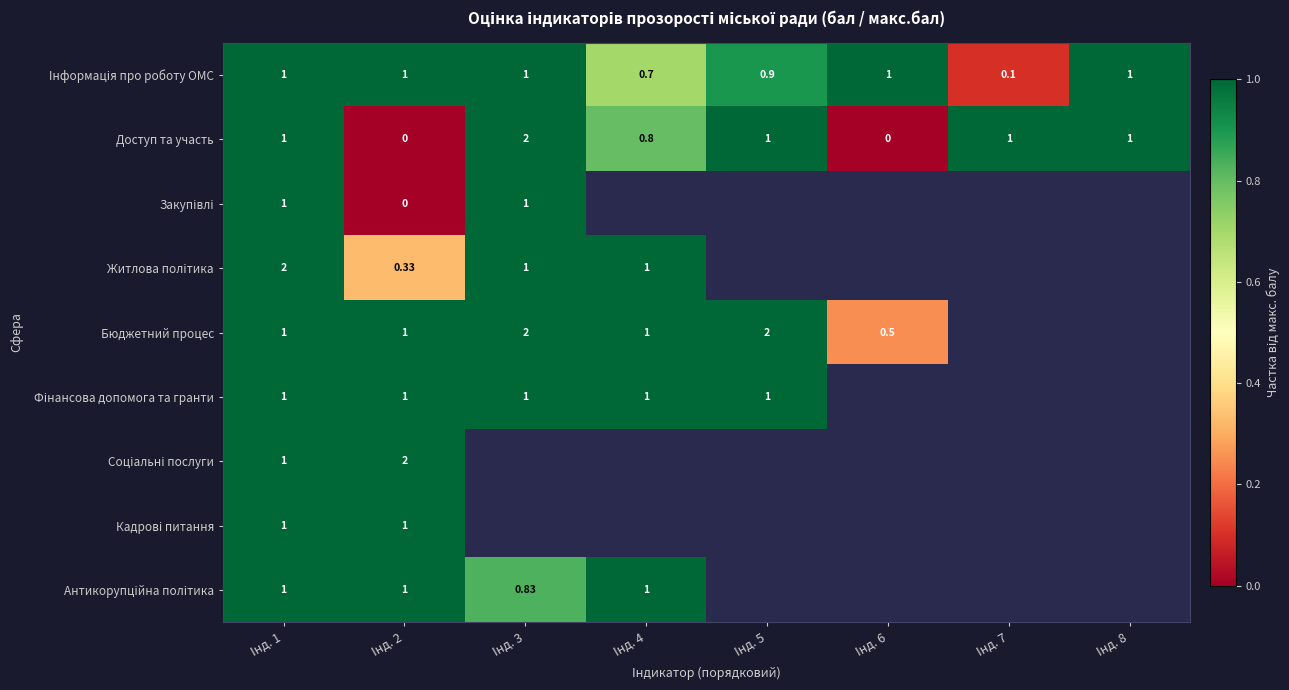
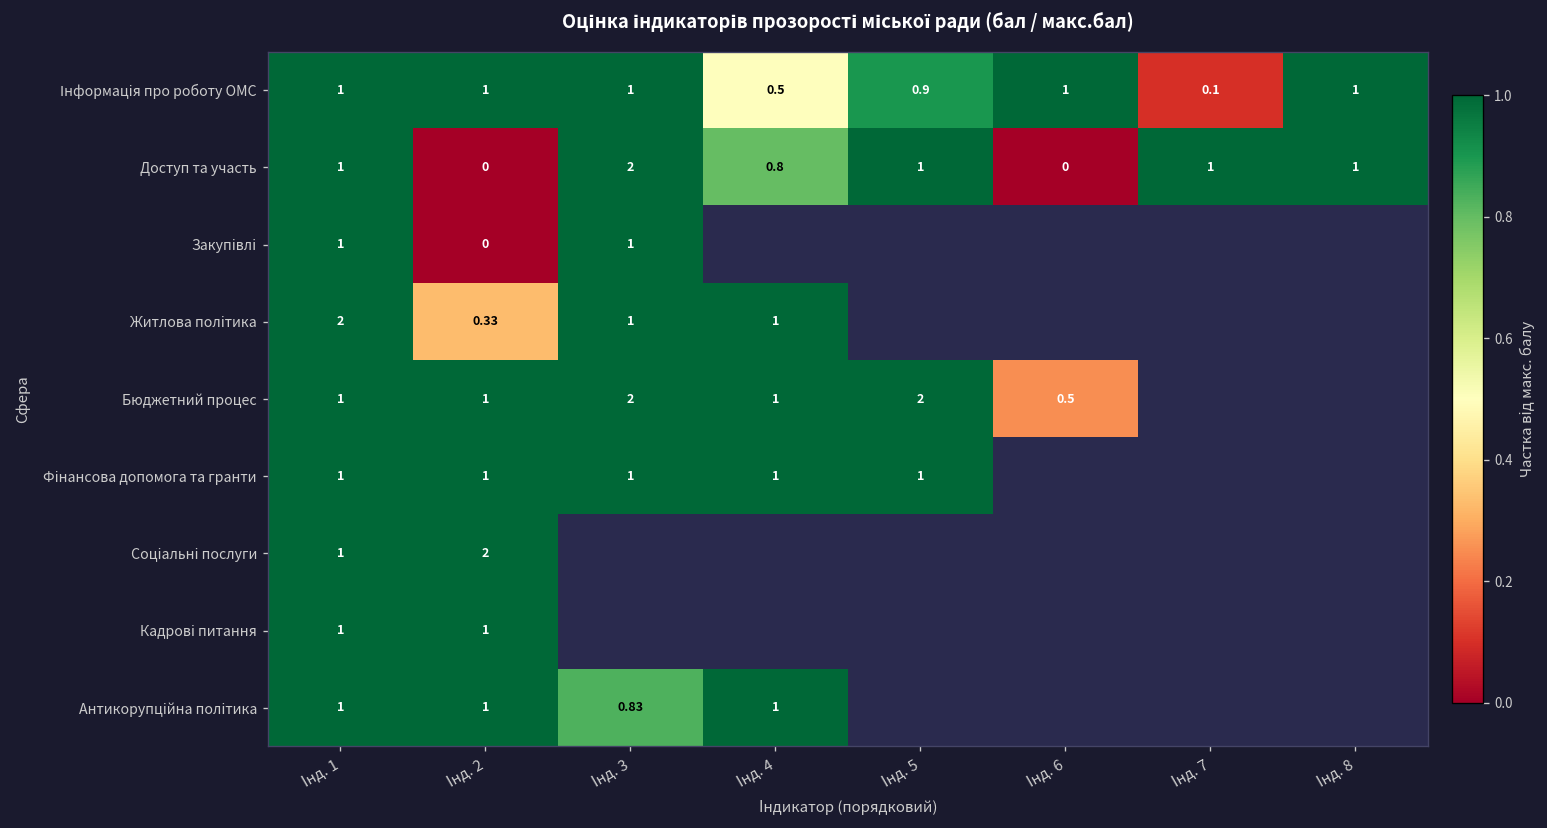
Інформація про роботу ОМС, Інд. 4: 0.7 -> 0.5
